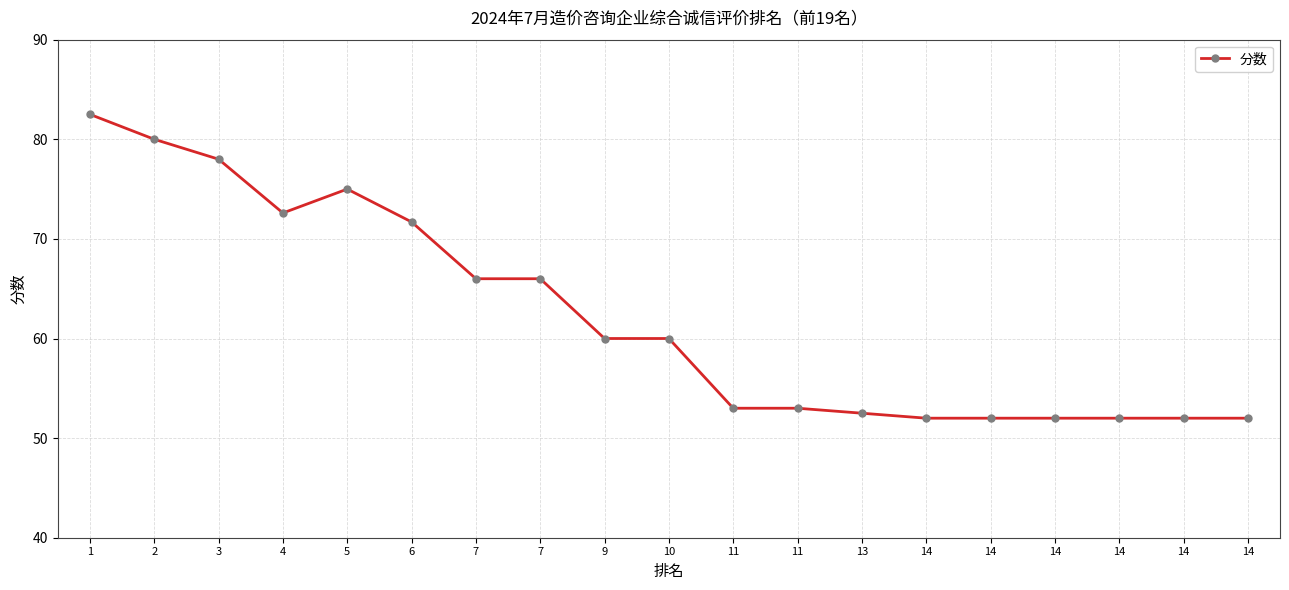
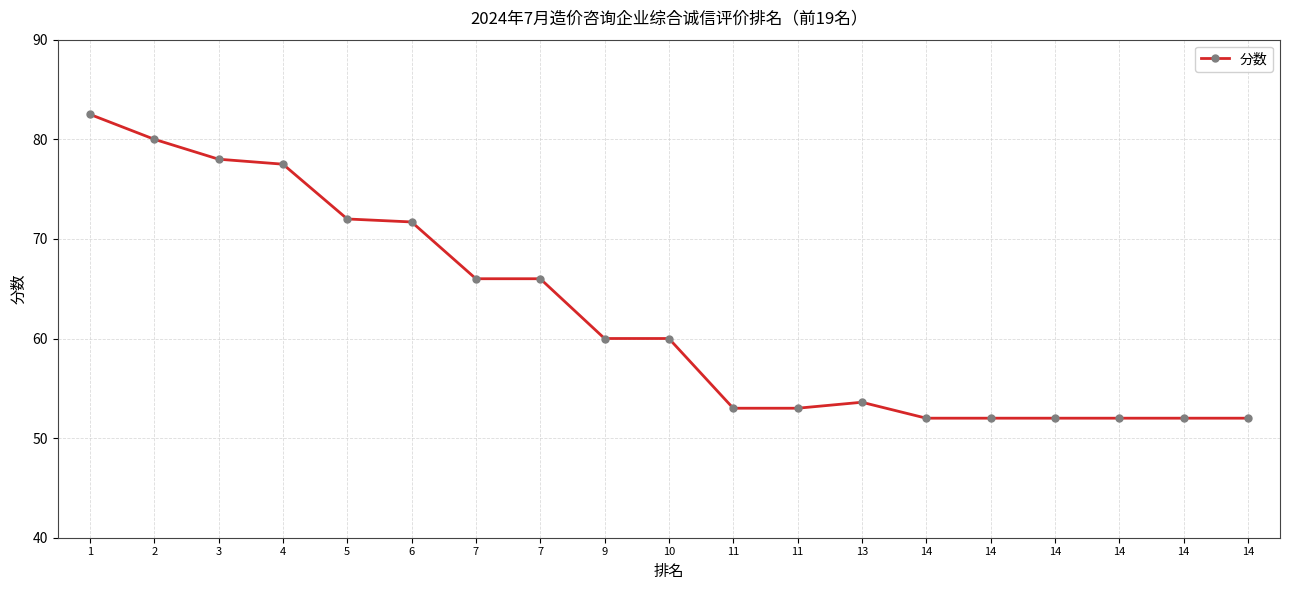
4: 73 -> 78
5: 75 -> 72
13: 53 -> 54
